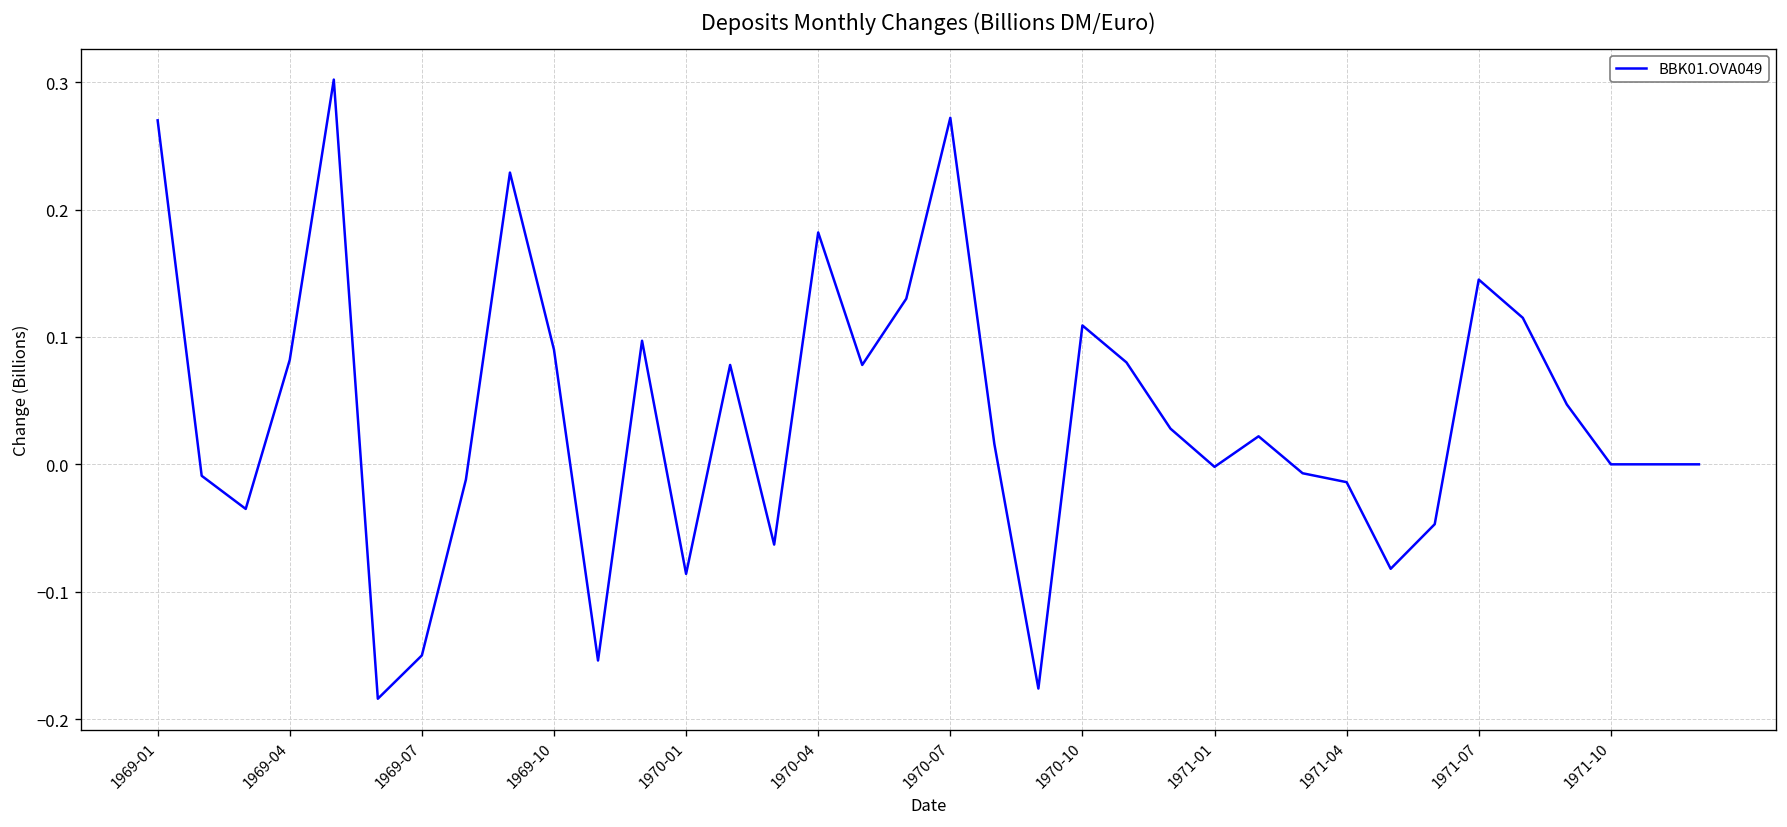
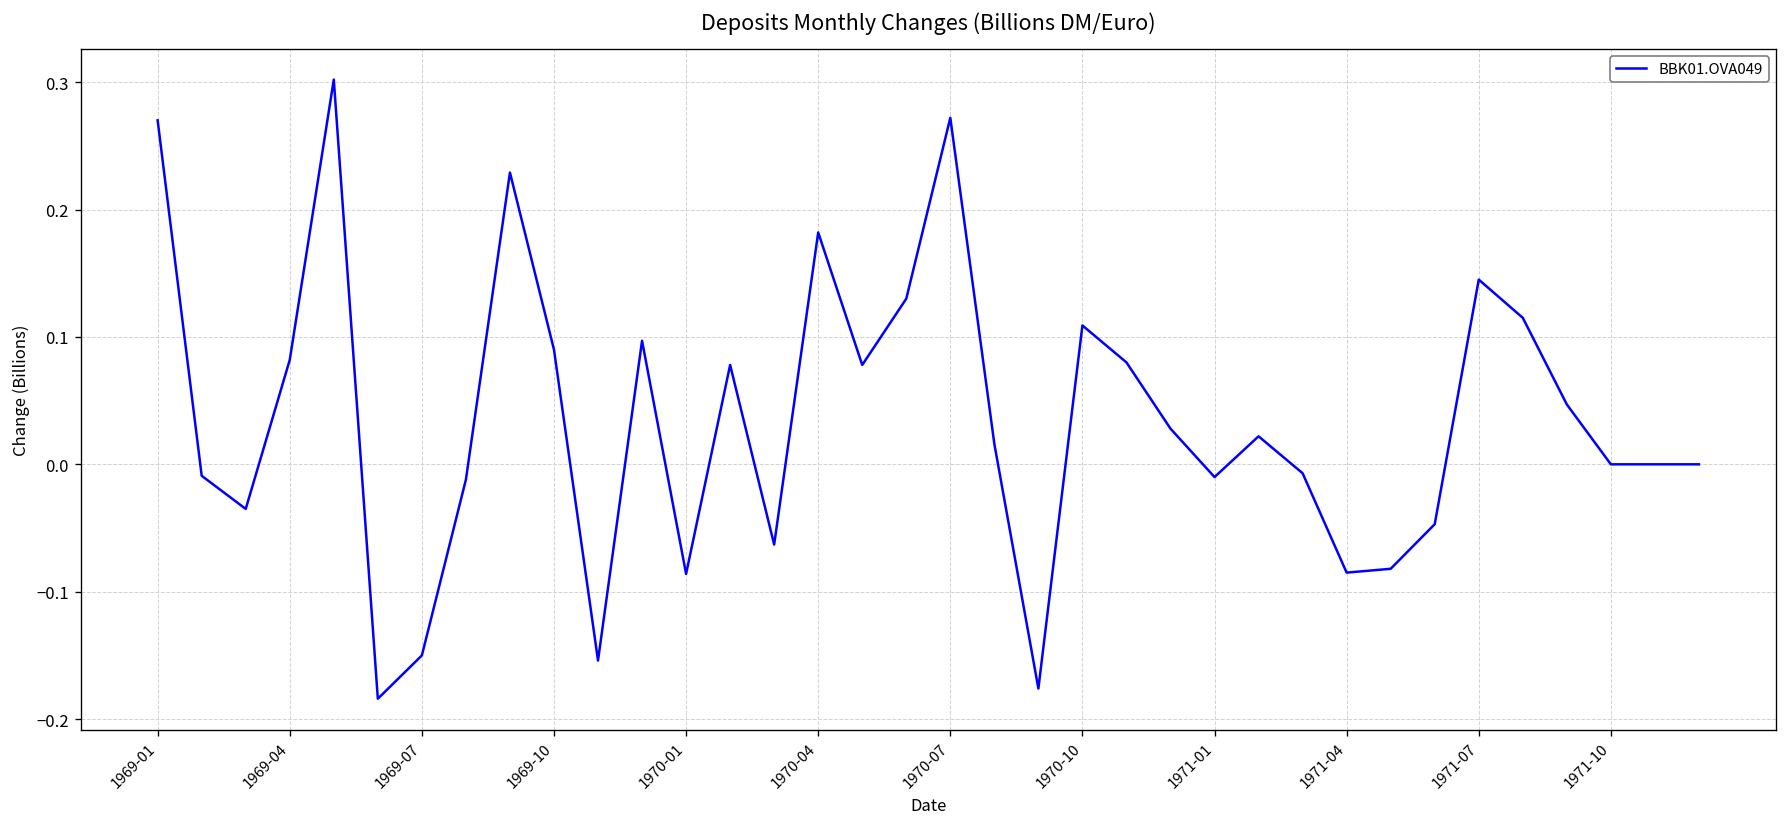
1971-01: -0.002 -> -0.010
1971-04: -0.014 -> -0.085
